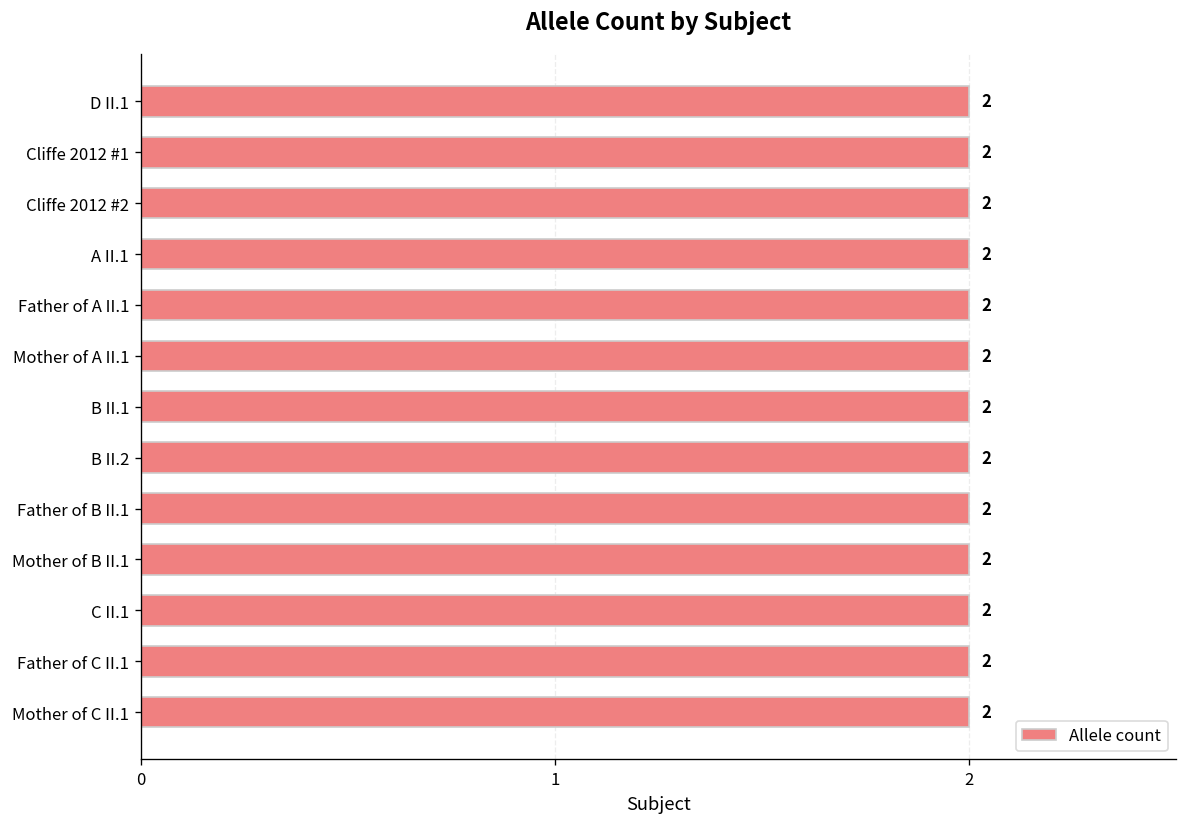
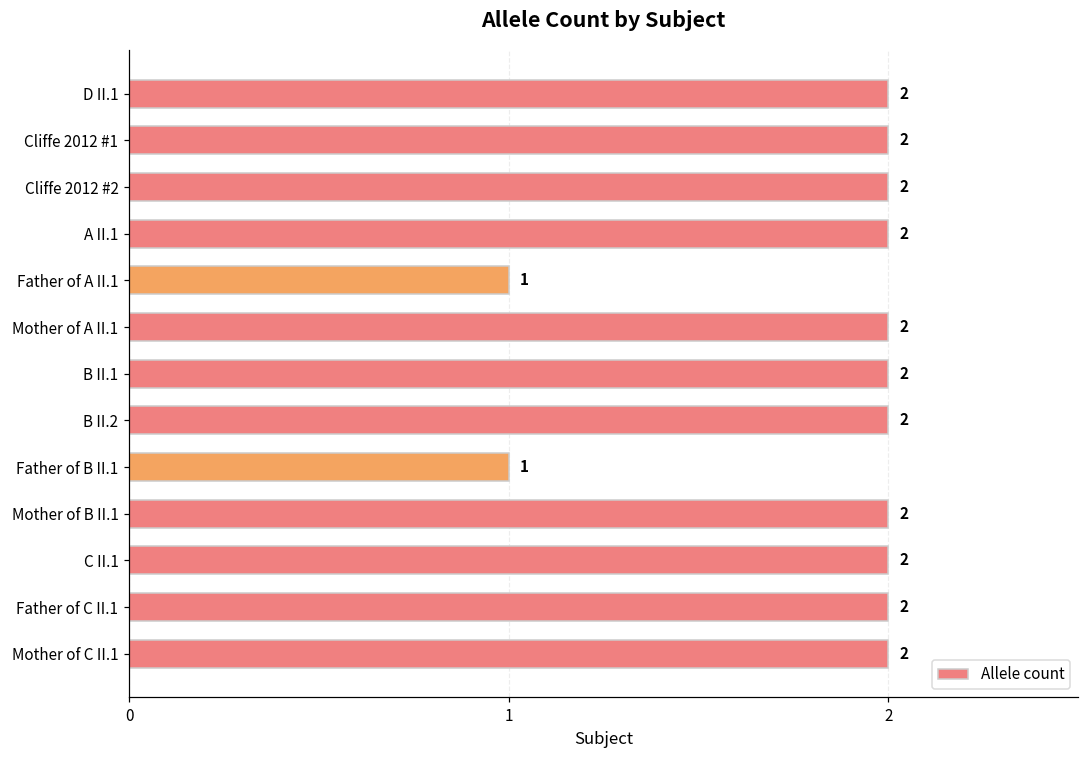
Father of A II.1: 2 -> 1
Father of B II.1: 2 -> 1
